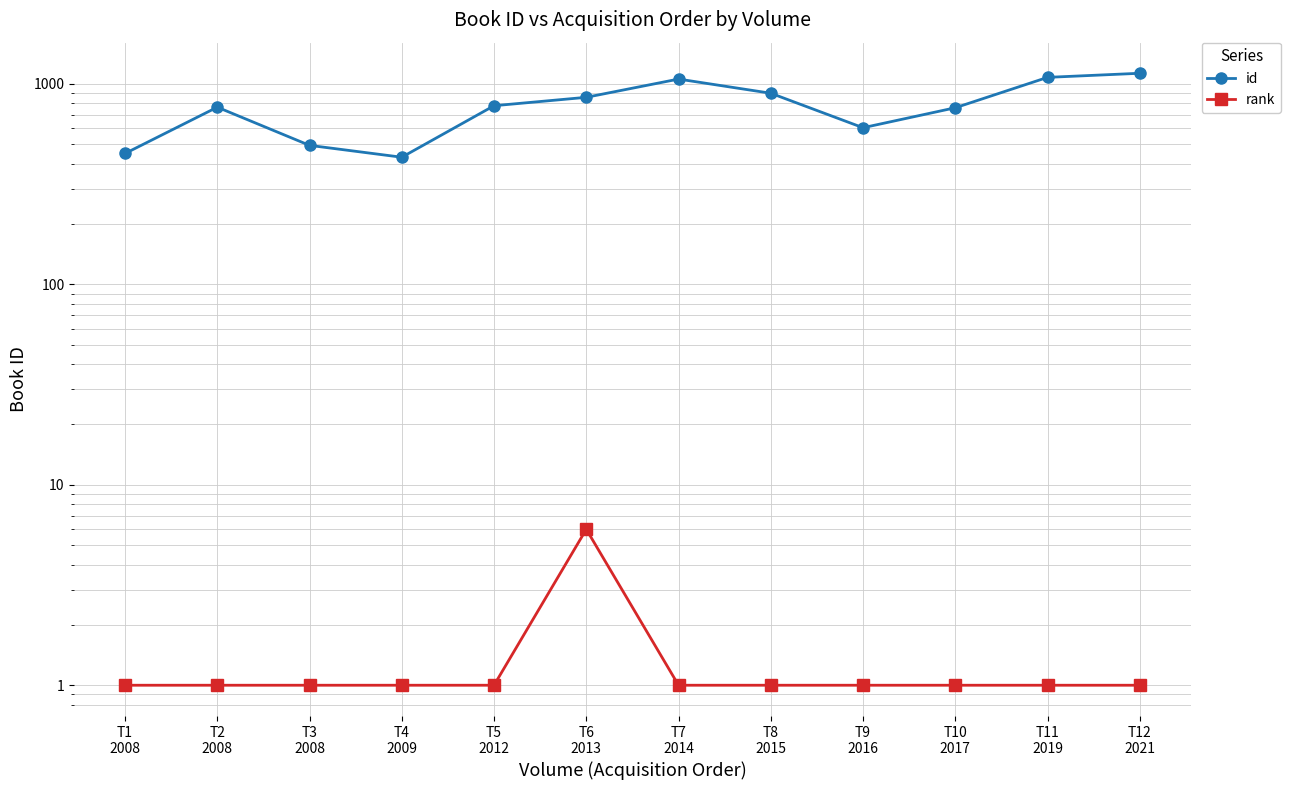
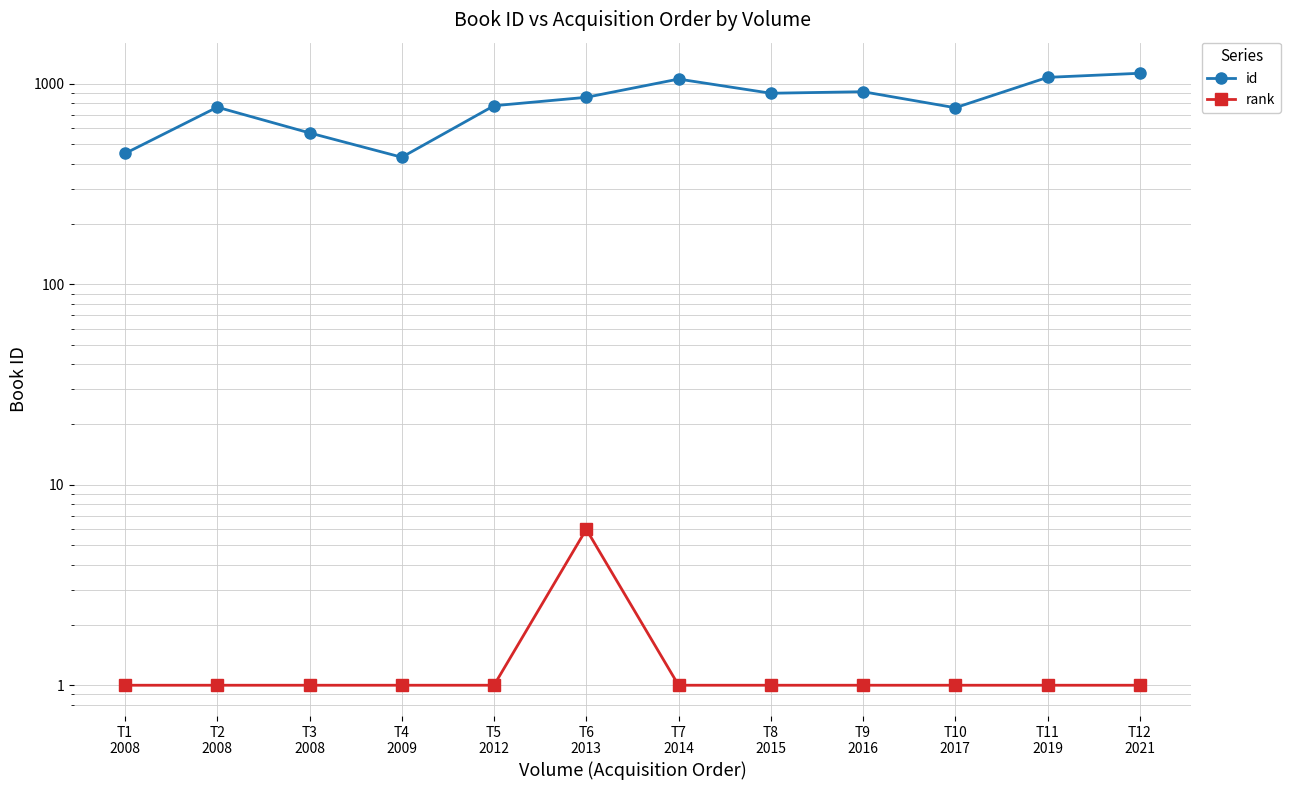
id, T3 2008: 490 -> 570
id, T9 2016: 610 -> 900
